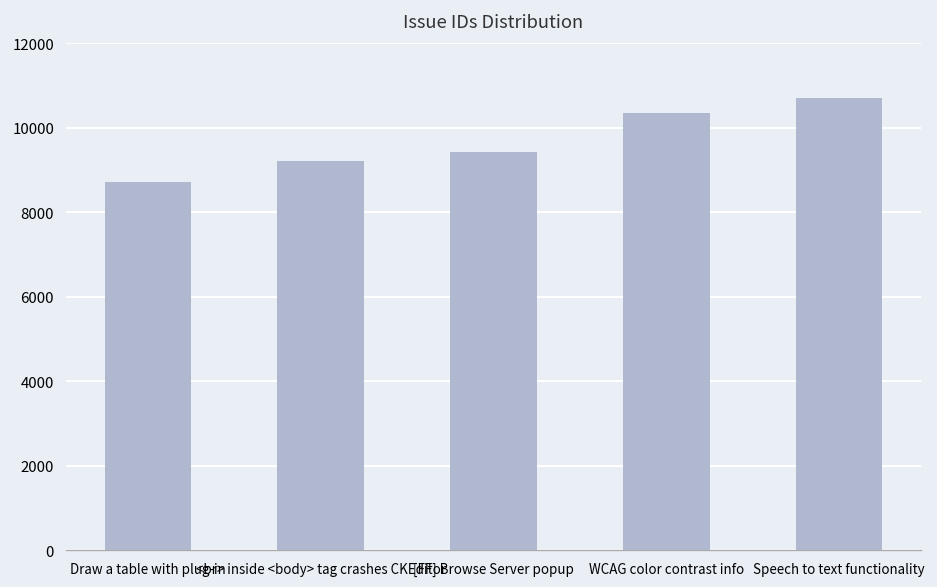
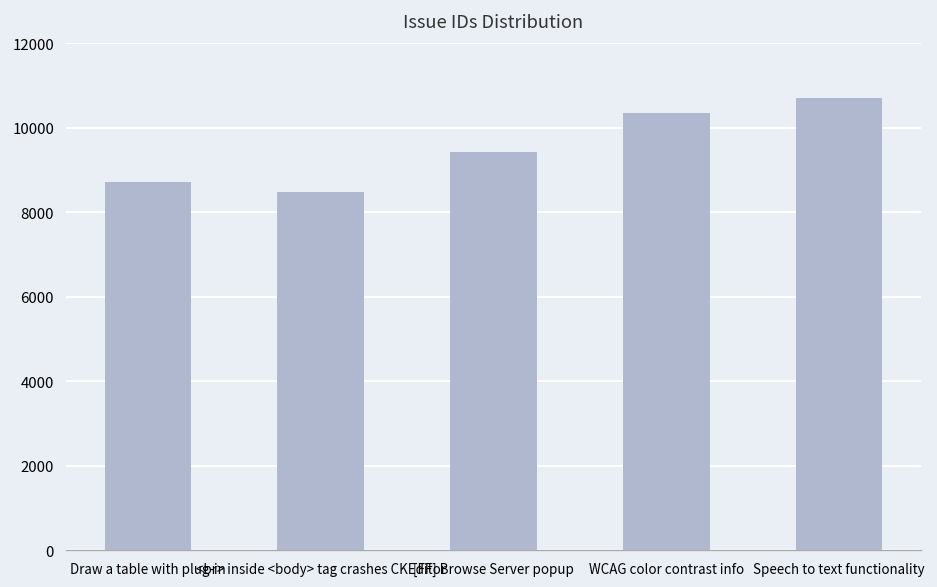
<br> inside <body> tag crashes CKEditor: 9200 -> 8500
